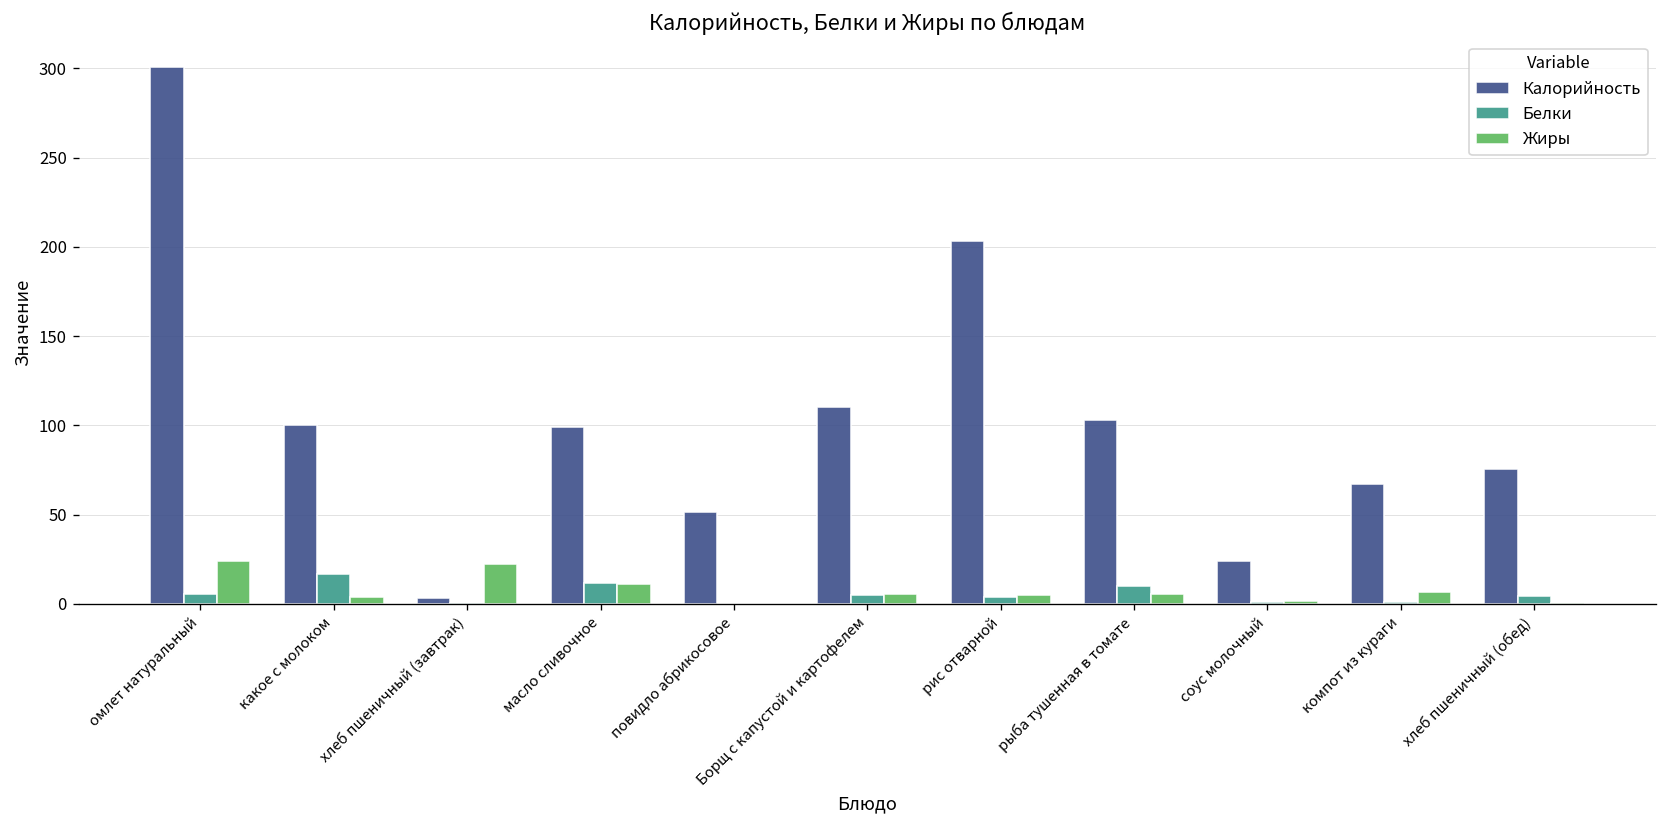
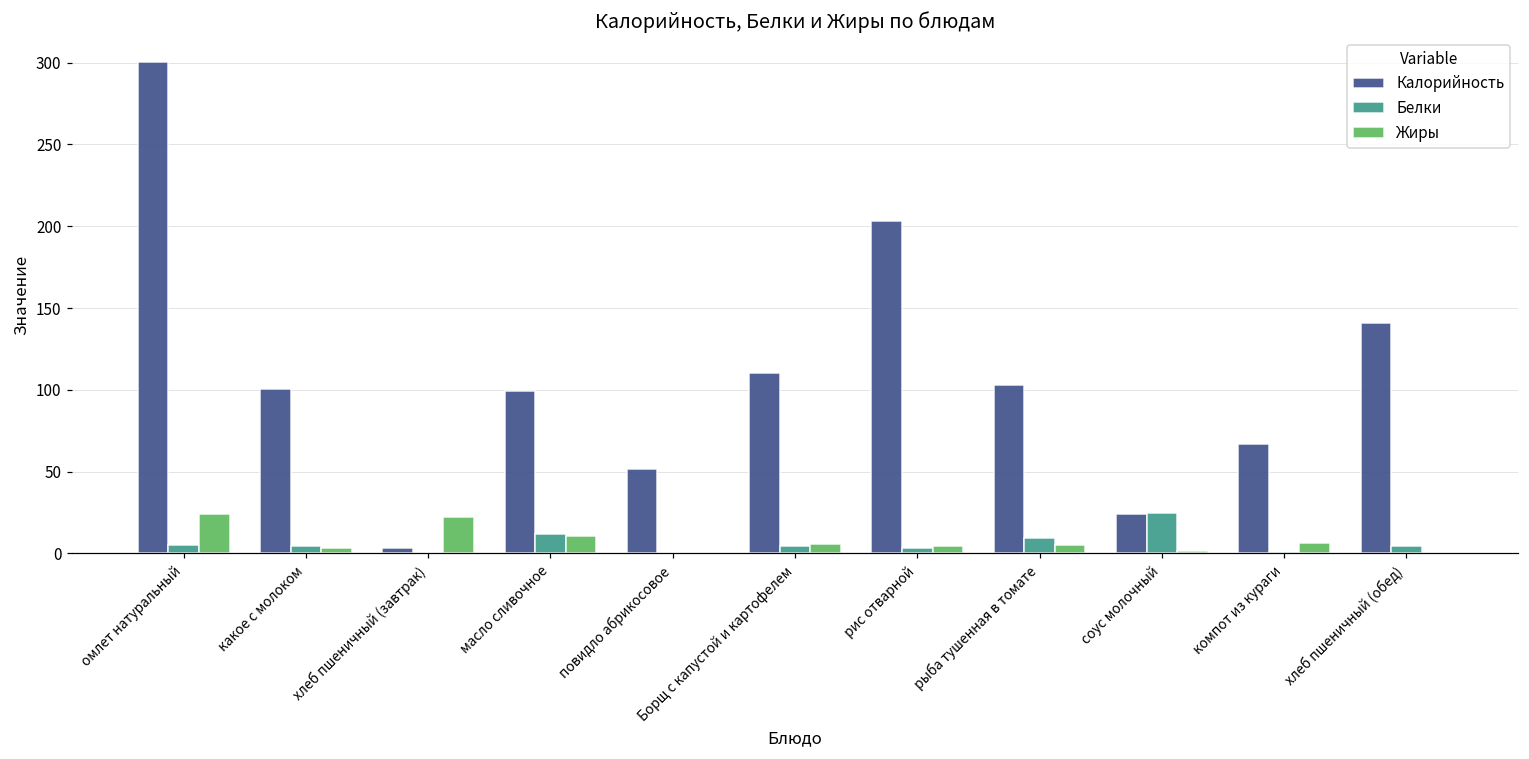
Белки, какое с молоком: 17 -> 5
Белки, соус молочный: 1 -> 25
Калорийность, хлеб пшеничный (обед): 75 -> 141
